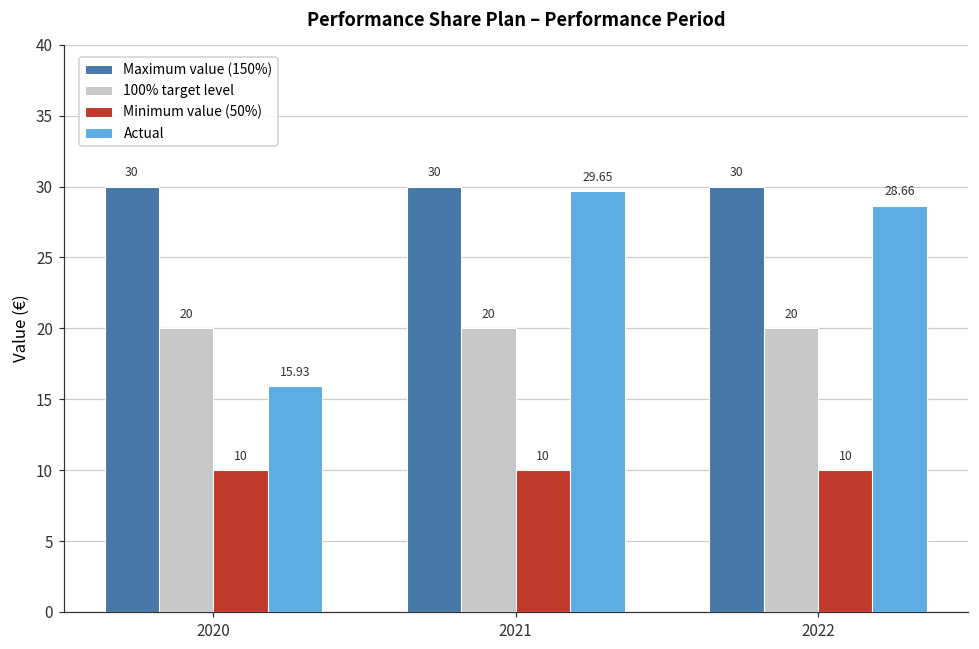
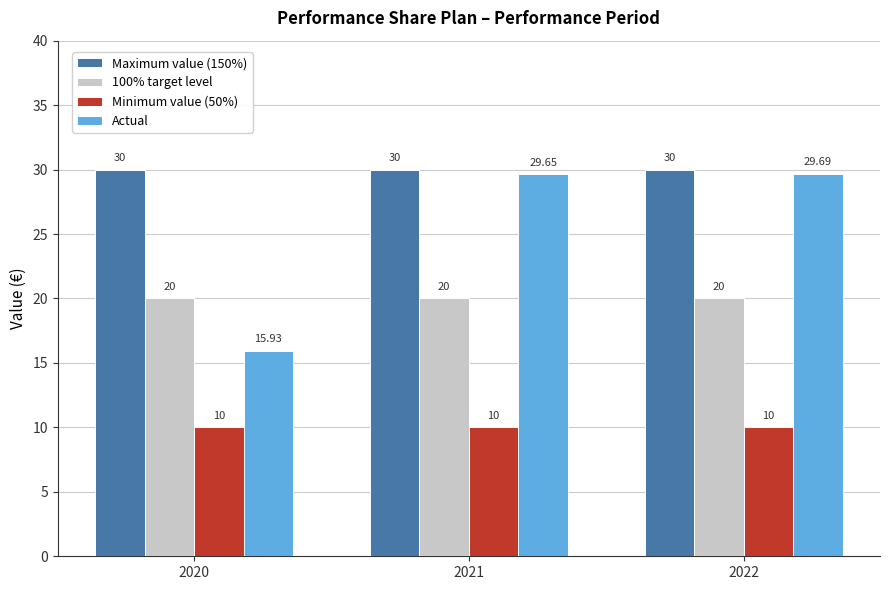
Actual, 2022: 28.66 -> 29.69
